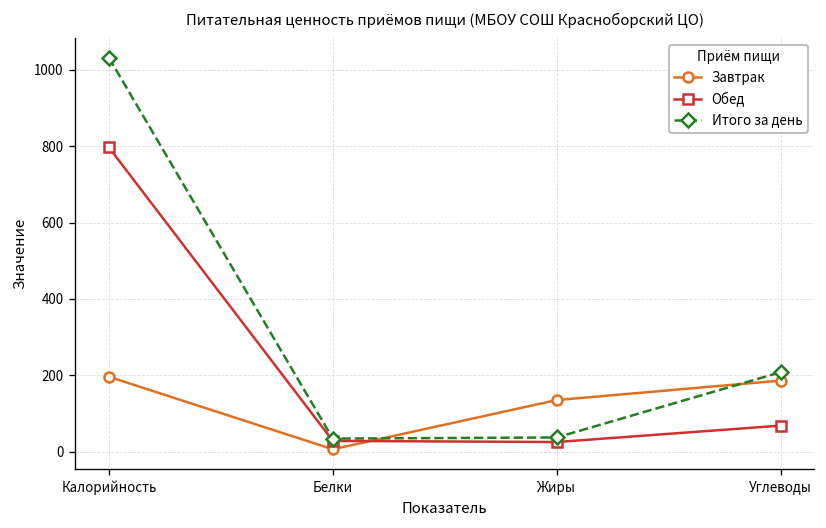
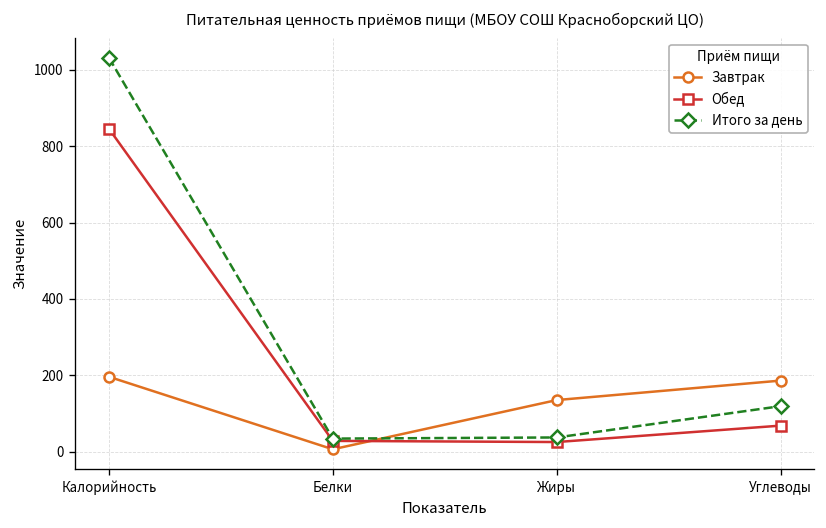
Обед, Калорийность: 800 -> 850
Итого за день, Углеводы: 210 -> 120
